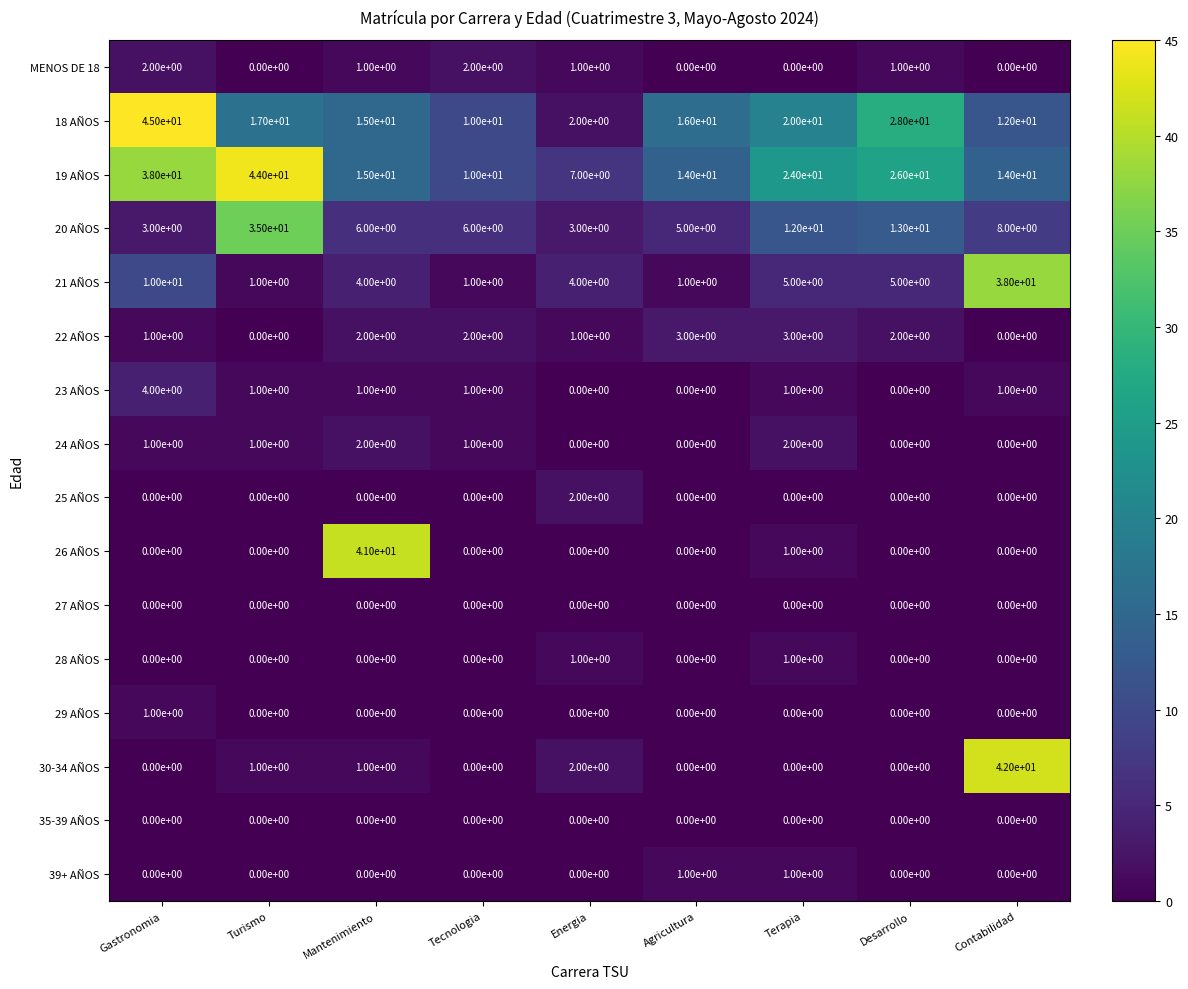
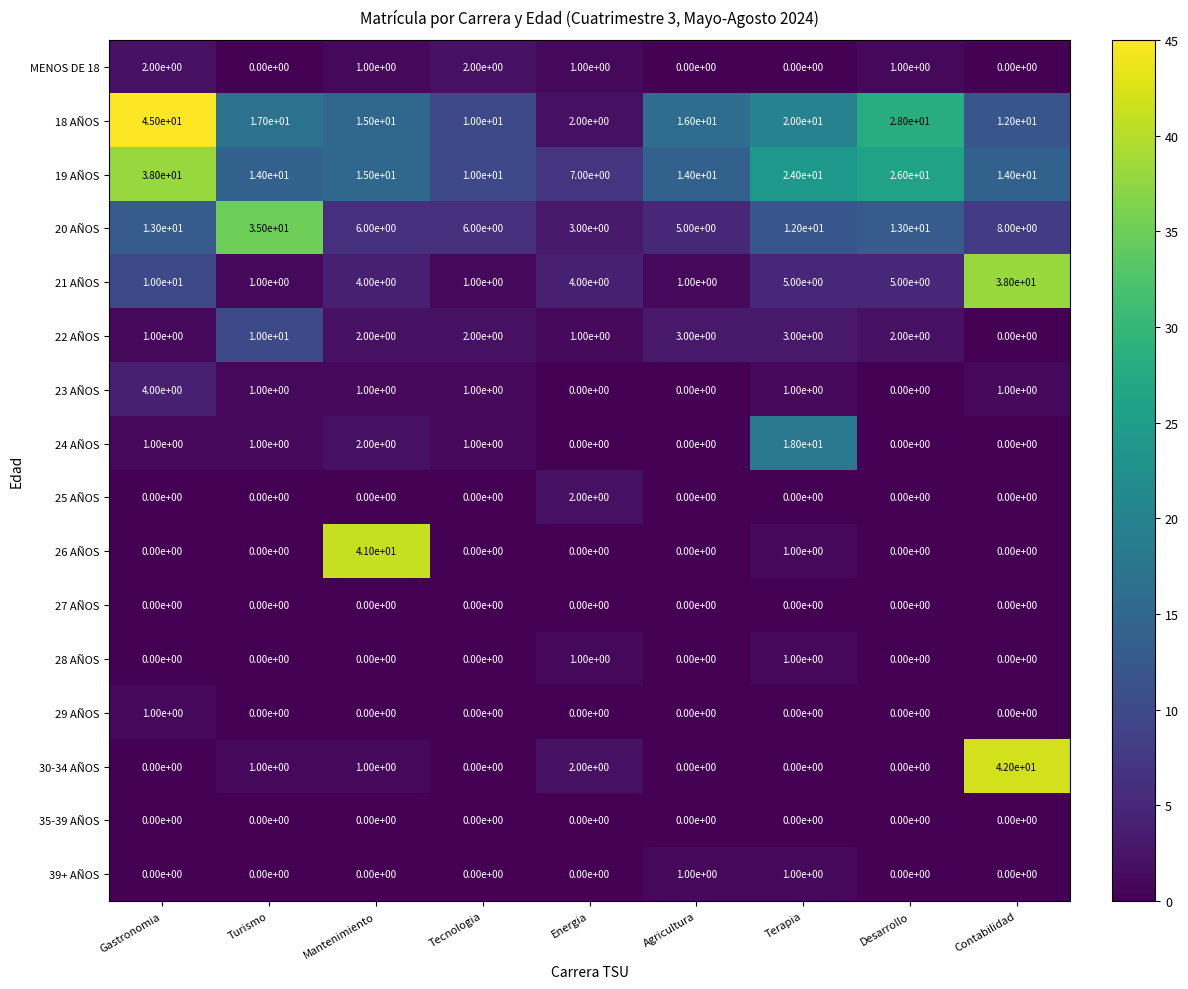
19 AÑOS, Turismo: 4.40e+01 -> 1.40e+01
20 AÑOS, Gastronomia: 3.00e+00 -> 1.30e+01
22 AÑOS, Turismo: 0.00e+00 -> 1.00e+01
24 AÑOS, Terapia: 2.00e+00 -> 1.80e+01
